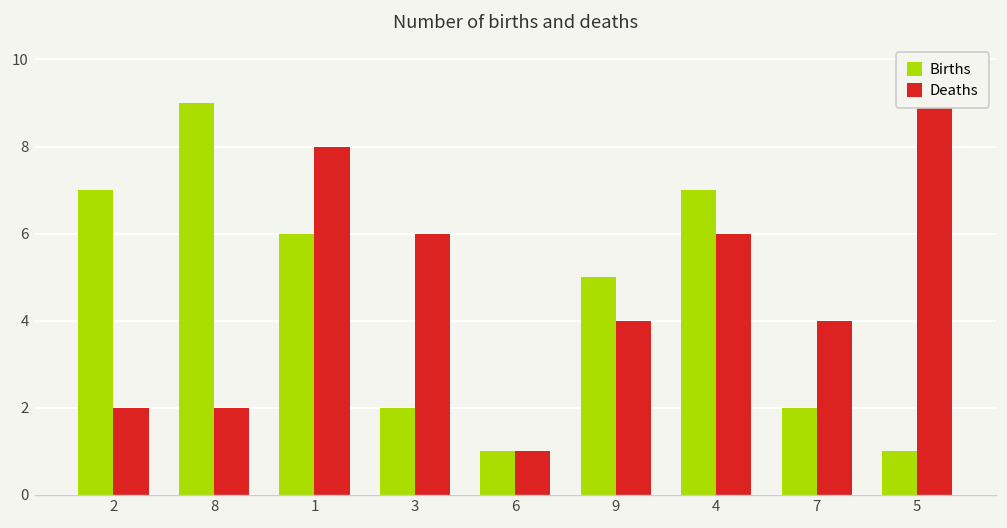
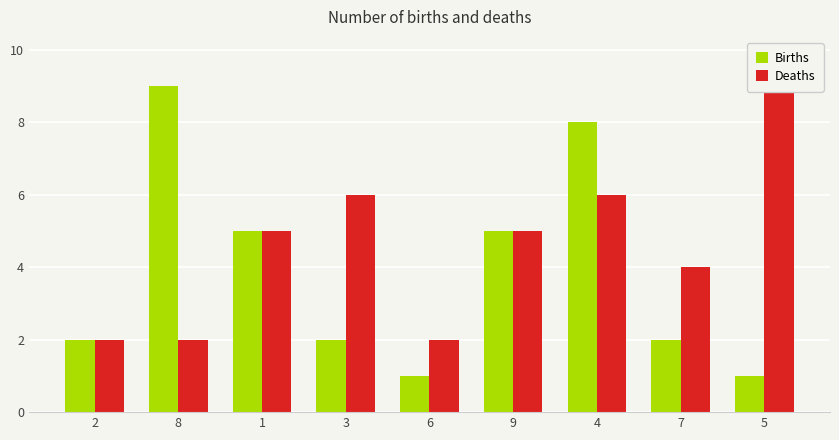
Births, 2: 7 -> 2
Births, 1: 6 -> 5
Deaths, 1: 8 -> 5
Deaths, 6: 1 -> 2
Deaths, 9: 4 -> 5
Births, 4: 7 -> 8
